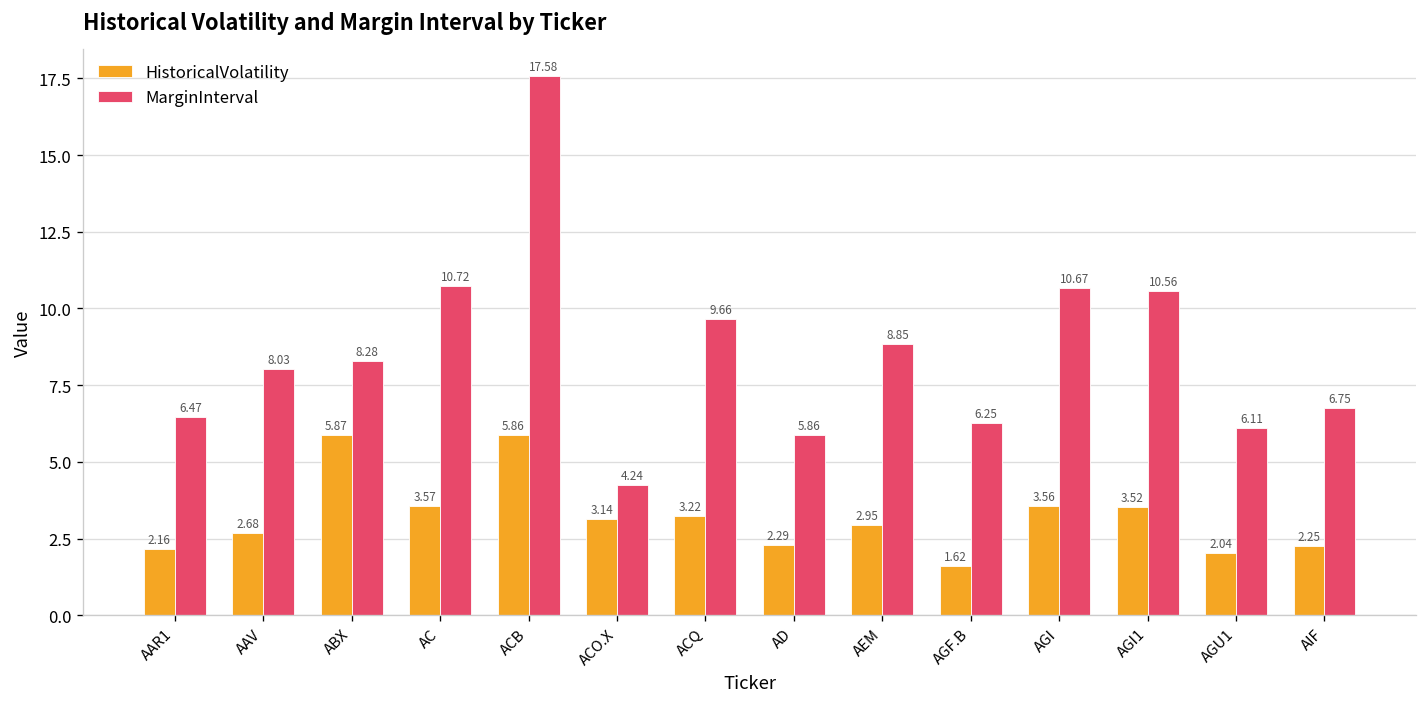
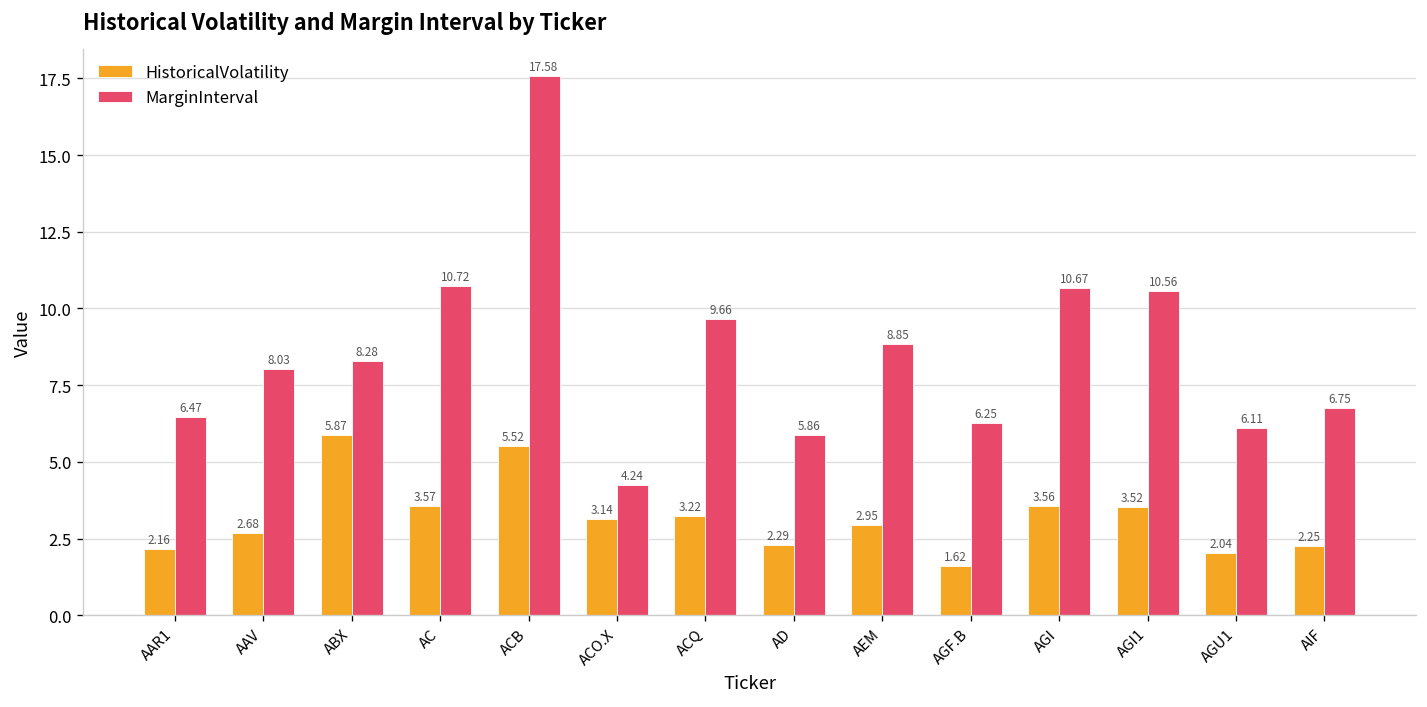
HistoricalVolatility, ACB: 5.86 -> 5.52
